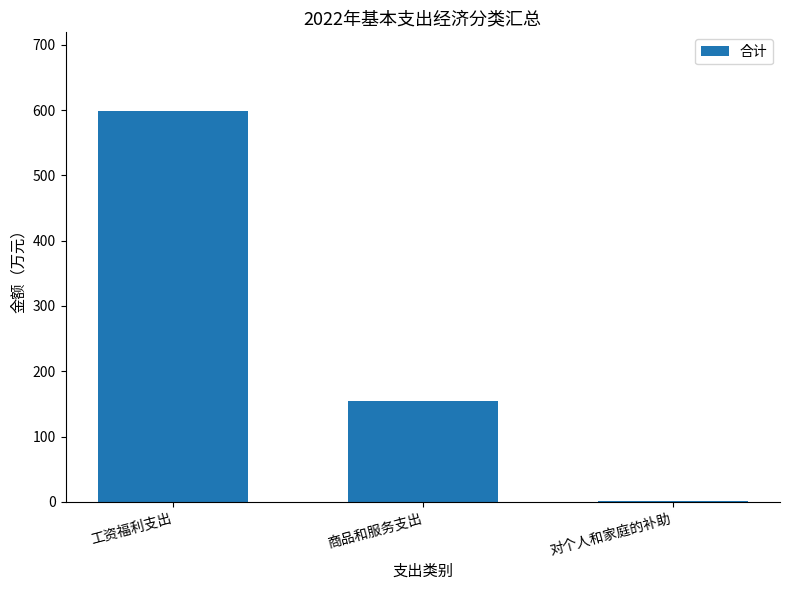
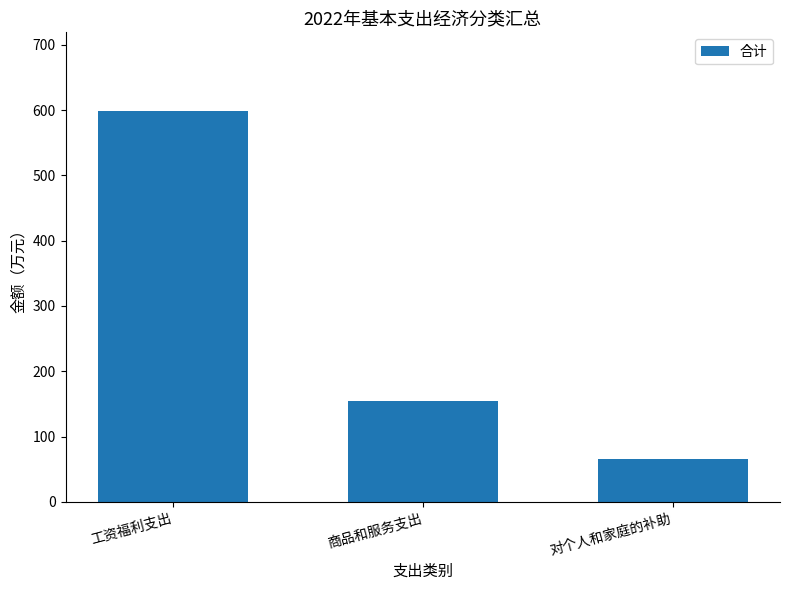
对个人和家庭的补助: 0 -> 70
